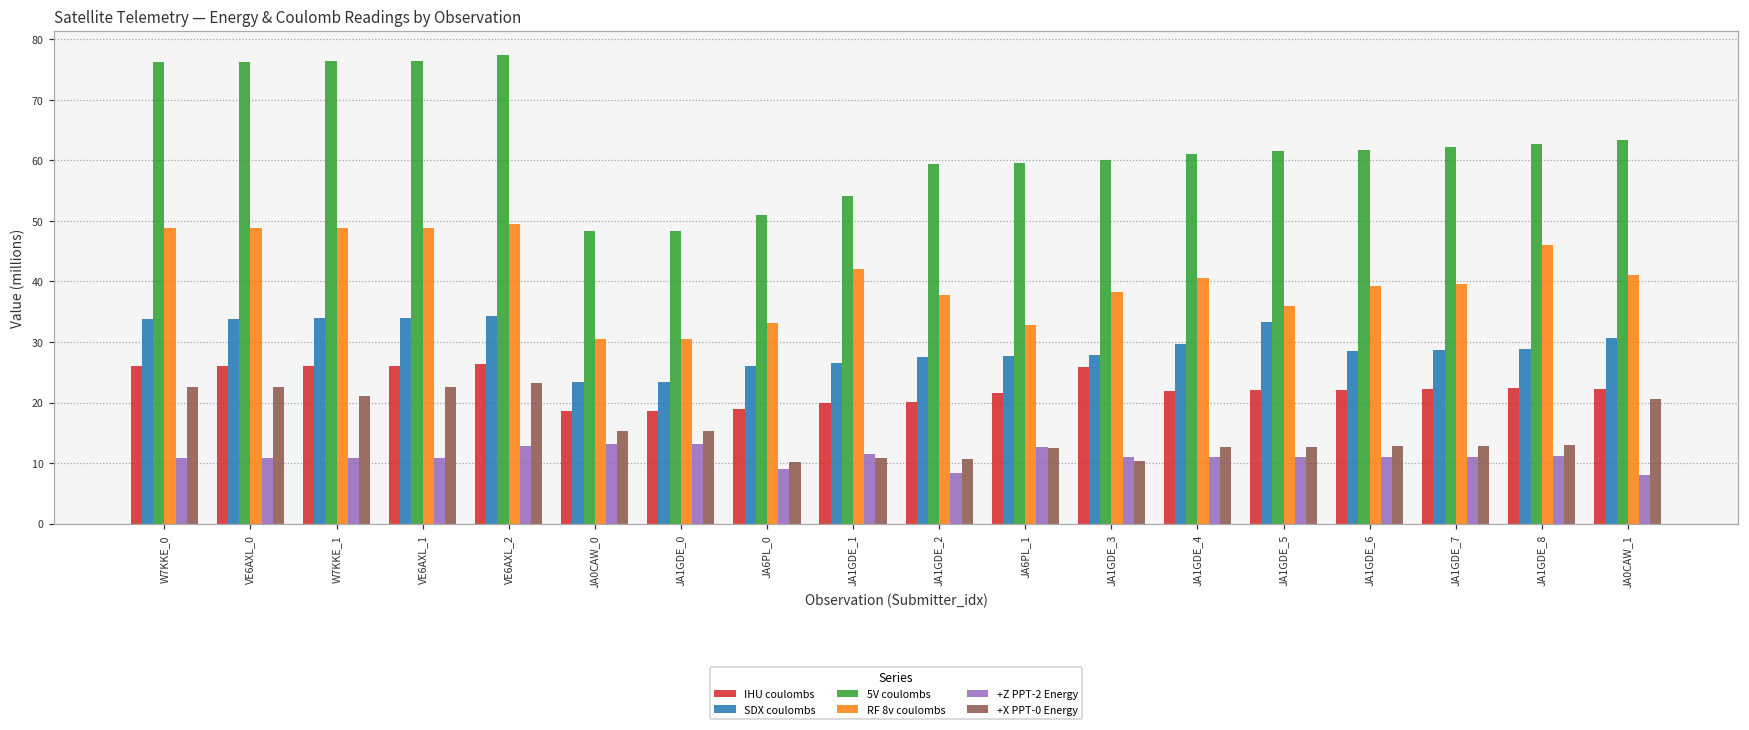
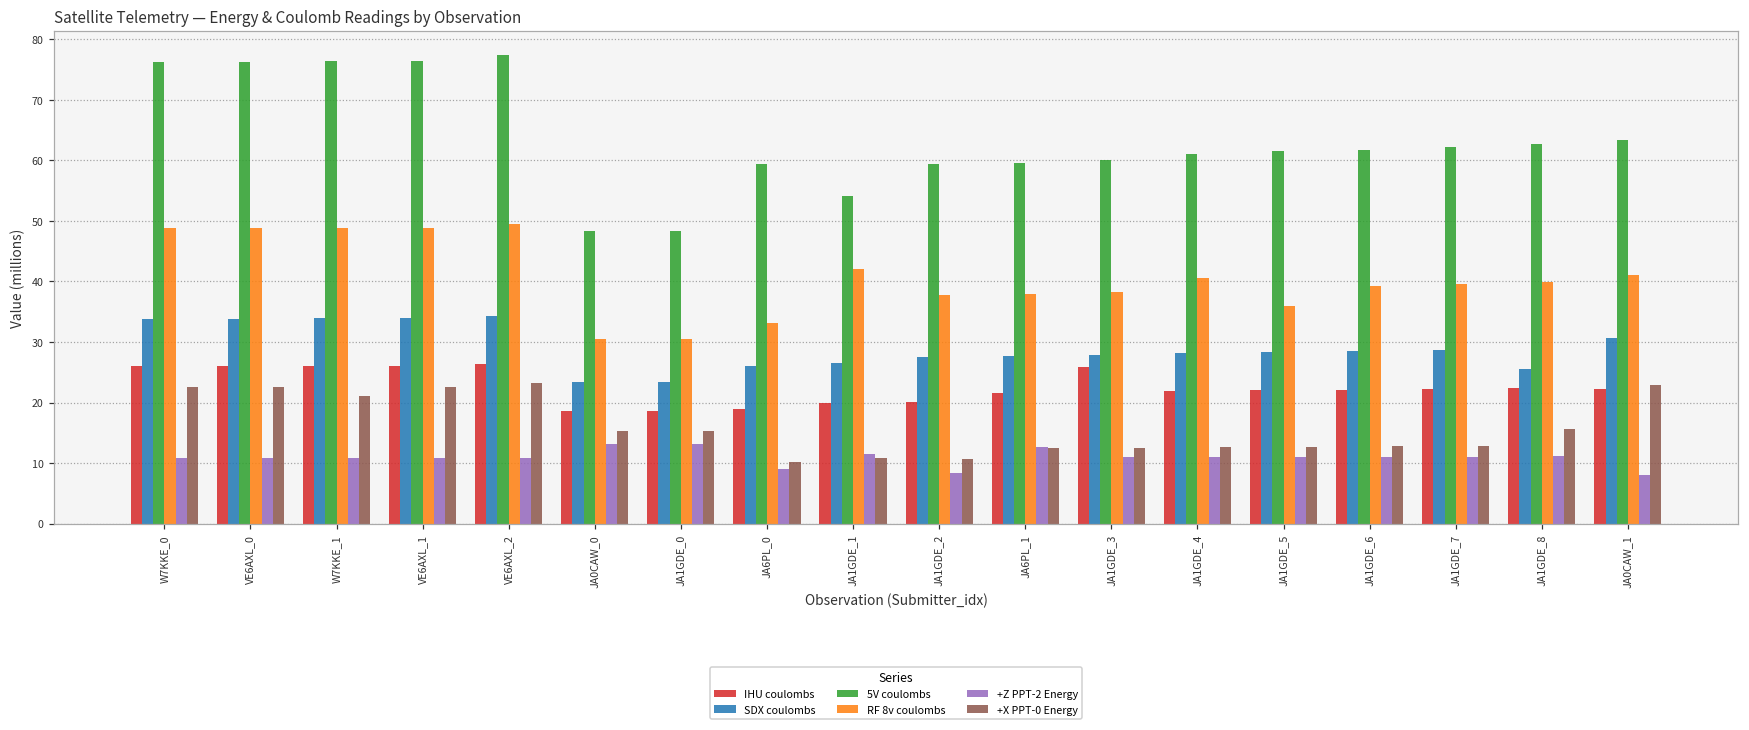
+Z PPT-2 Energy, VE6AXL_2: 13 -> 11
5V coulombs, JA6PL_0: 51 -> 59
RF 8v coulombs, JA6PL_1: 33 -> 38
+X PPT-0 Energy, JA1GDE_3: 10 -> 13
SDX coulombs, JA1GDE_4: 30 -> 28
SDX coulombs, JA1GDE_5: 33 -> 28
SDX coulombs, JA1GDE_8: 29 -> 25
RF 8v coulombs, JA1GDE_8: 46 -> 40
+X PPT-0 Energy, JA1GDE_8: 13 -> 16
+X PPT-0 Energy, JA0CAW_1: 21 -> 23
